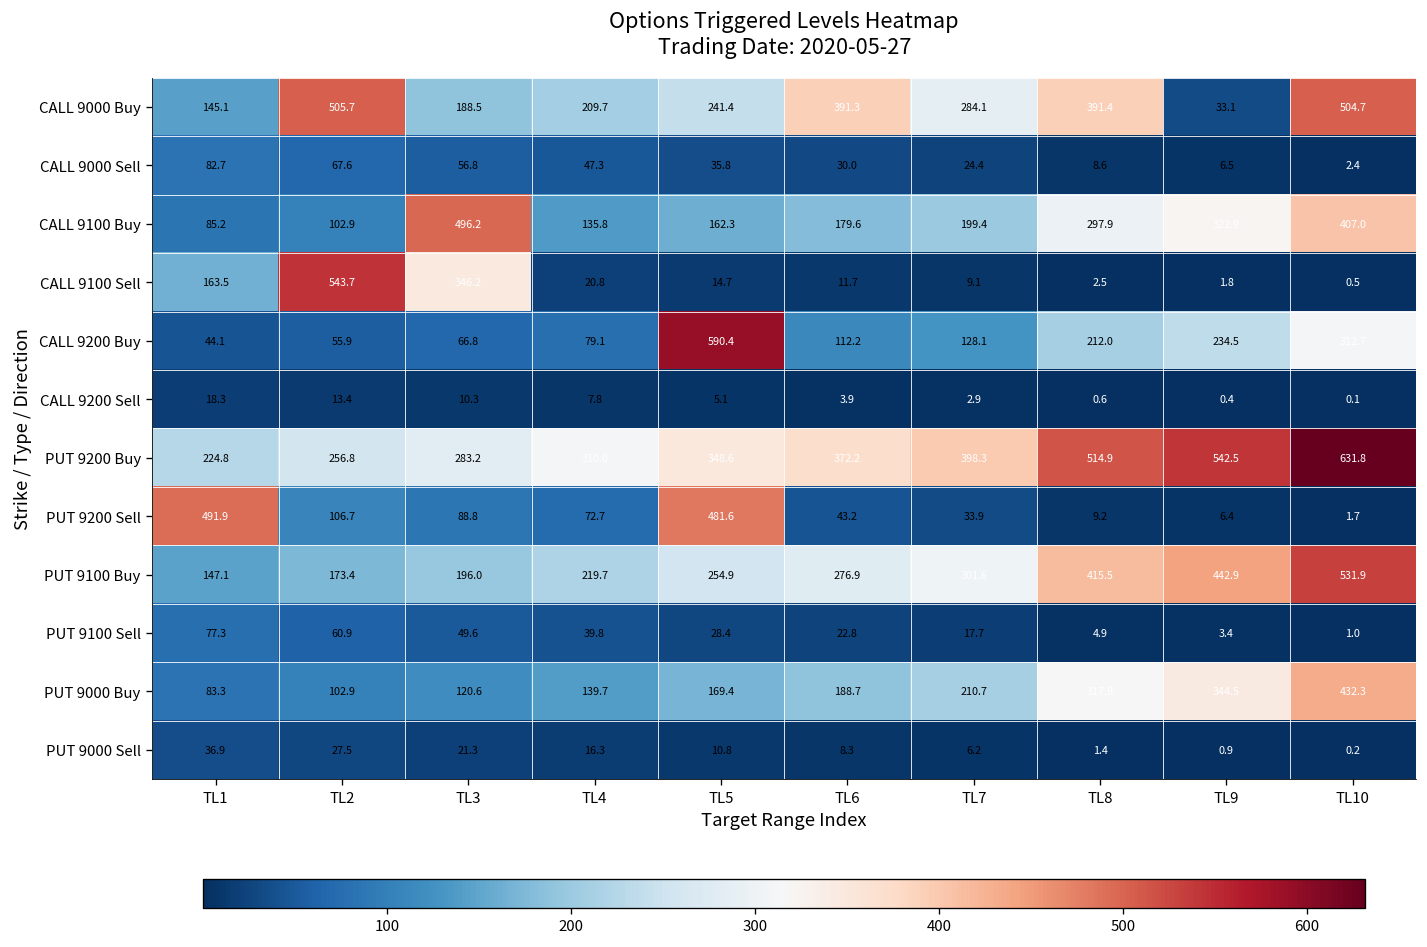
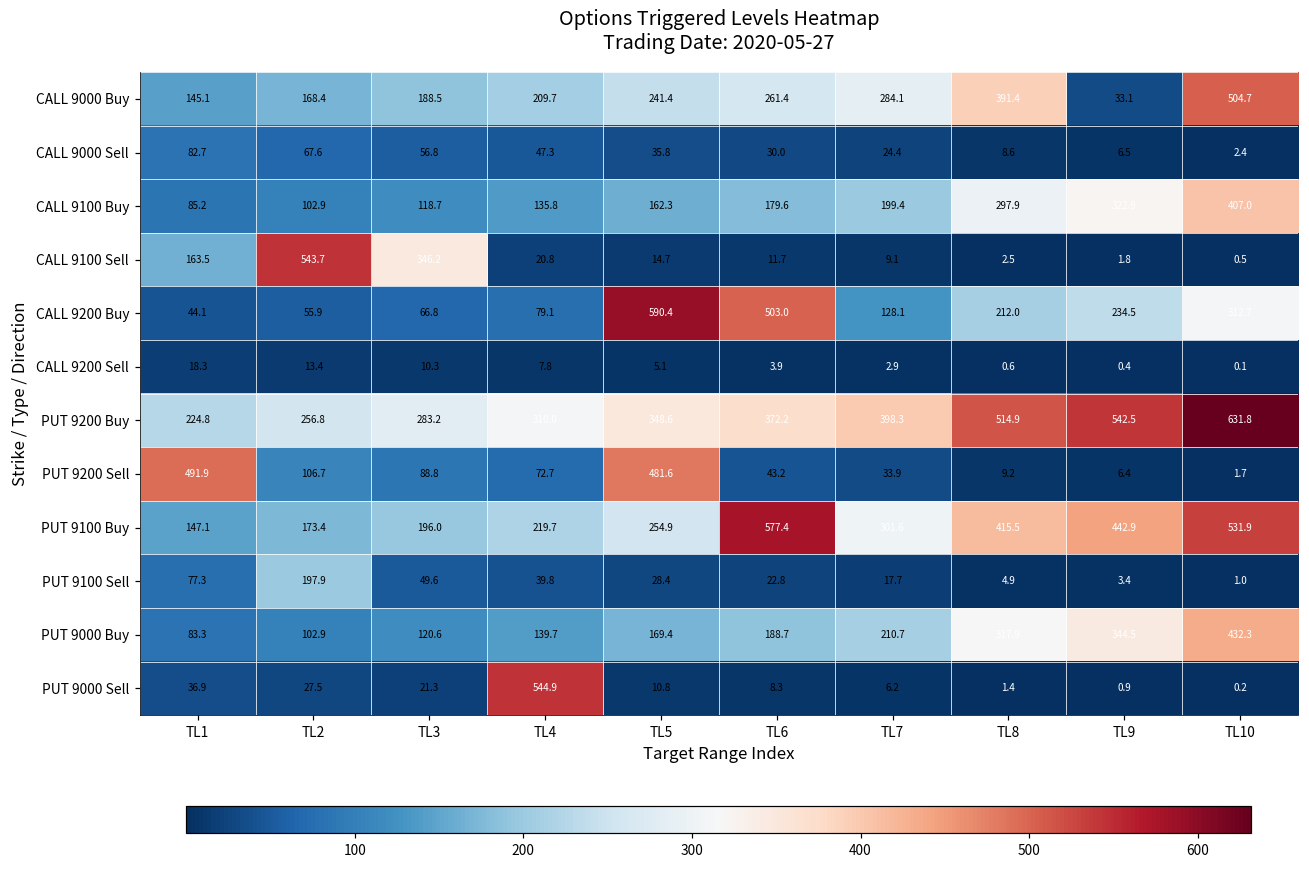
CALL 9000 Buy, TL2: 505.7 -> 168.4
CALL 9000 Buy, TL6: 391.3 -> 261.4
CALL 9100 Buy, TL3: 496.2 -> 118.7
CALL 9200 Buy, TL6: 112.2 -> 503.0
PUT 9100 Buy, TL6: 276.9 -> 577.4
PUT 9100 Sell, TL2: 60.9 -> 197.9
PUT 9000 Sell, TL4: 16.3 -> 544.9
